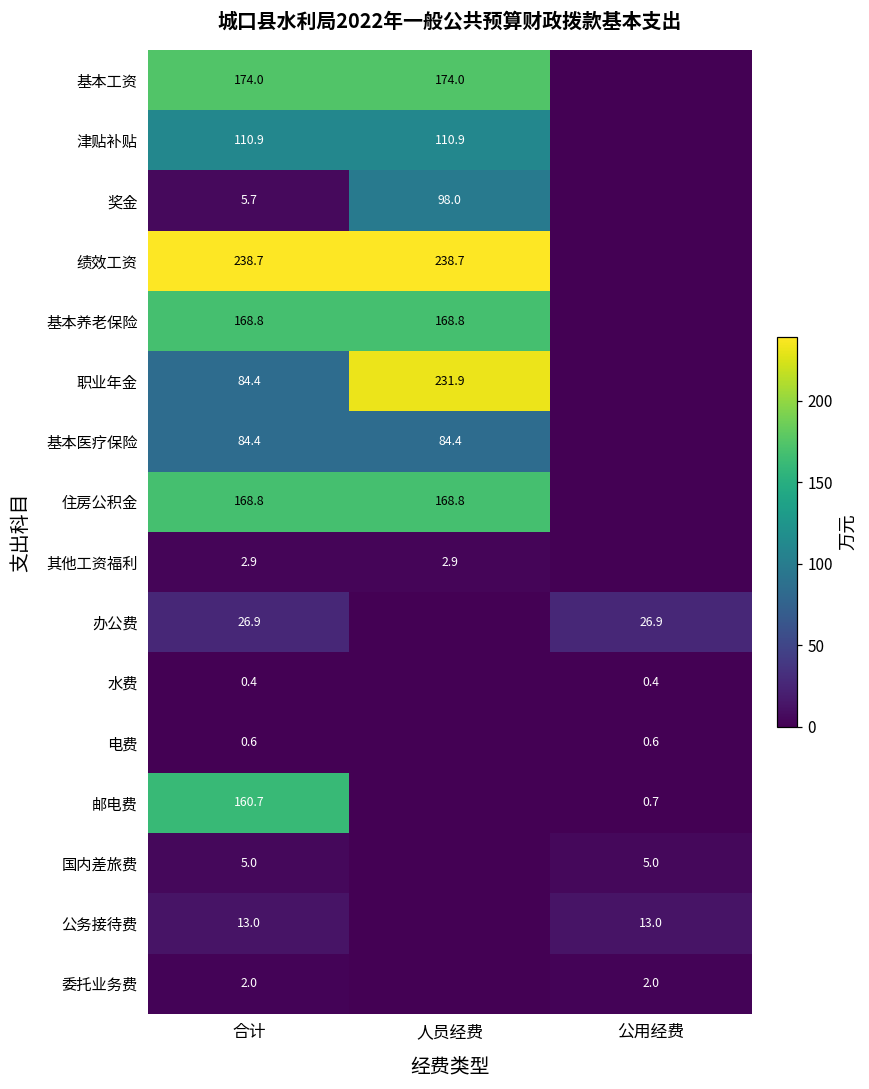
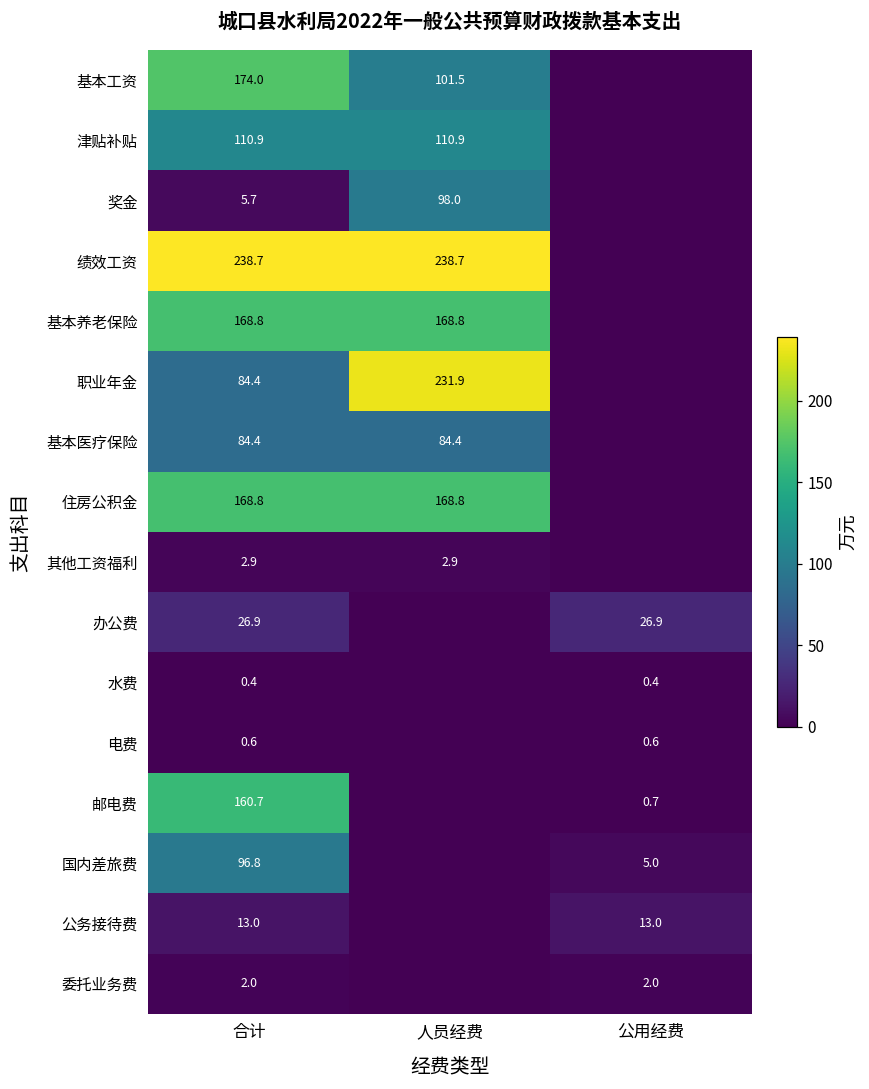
基本工资, 人员经费: 174.0 -> 101.5
国内差旅费, 合计: 5.0 -> 96.8
